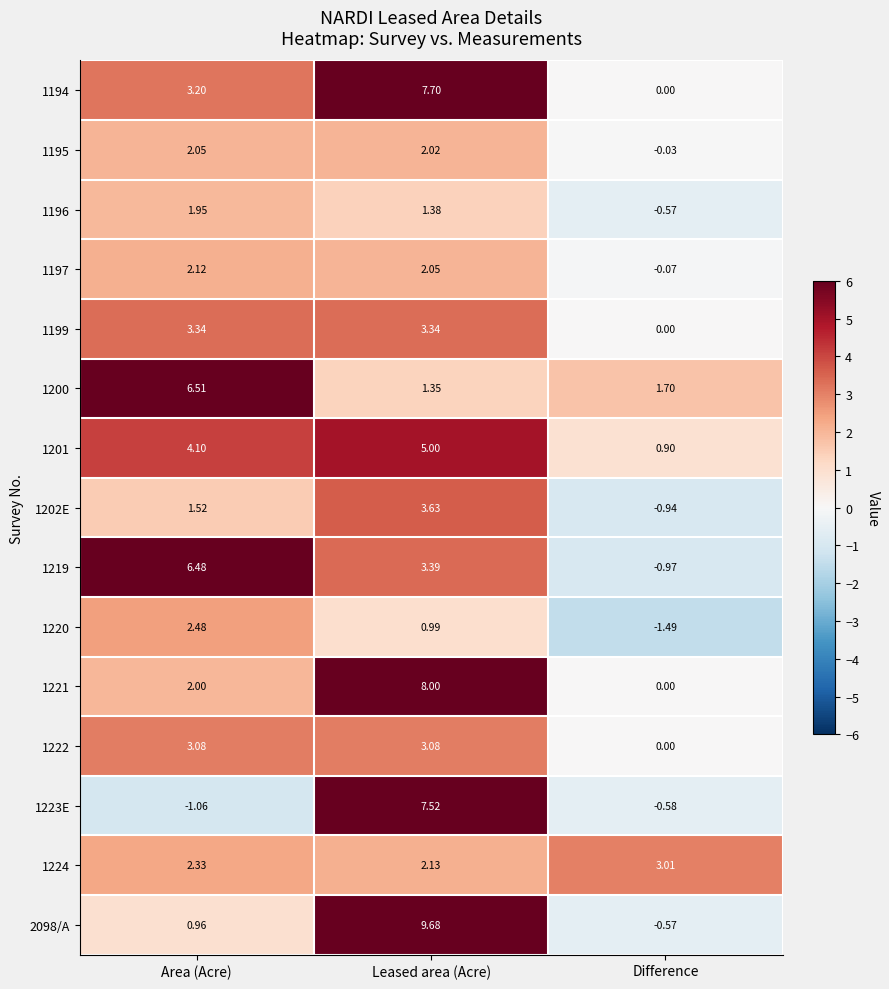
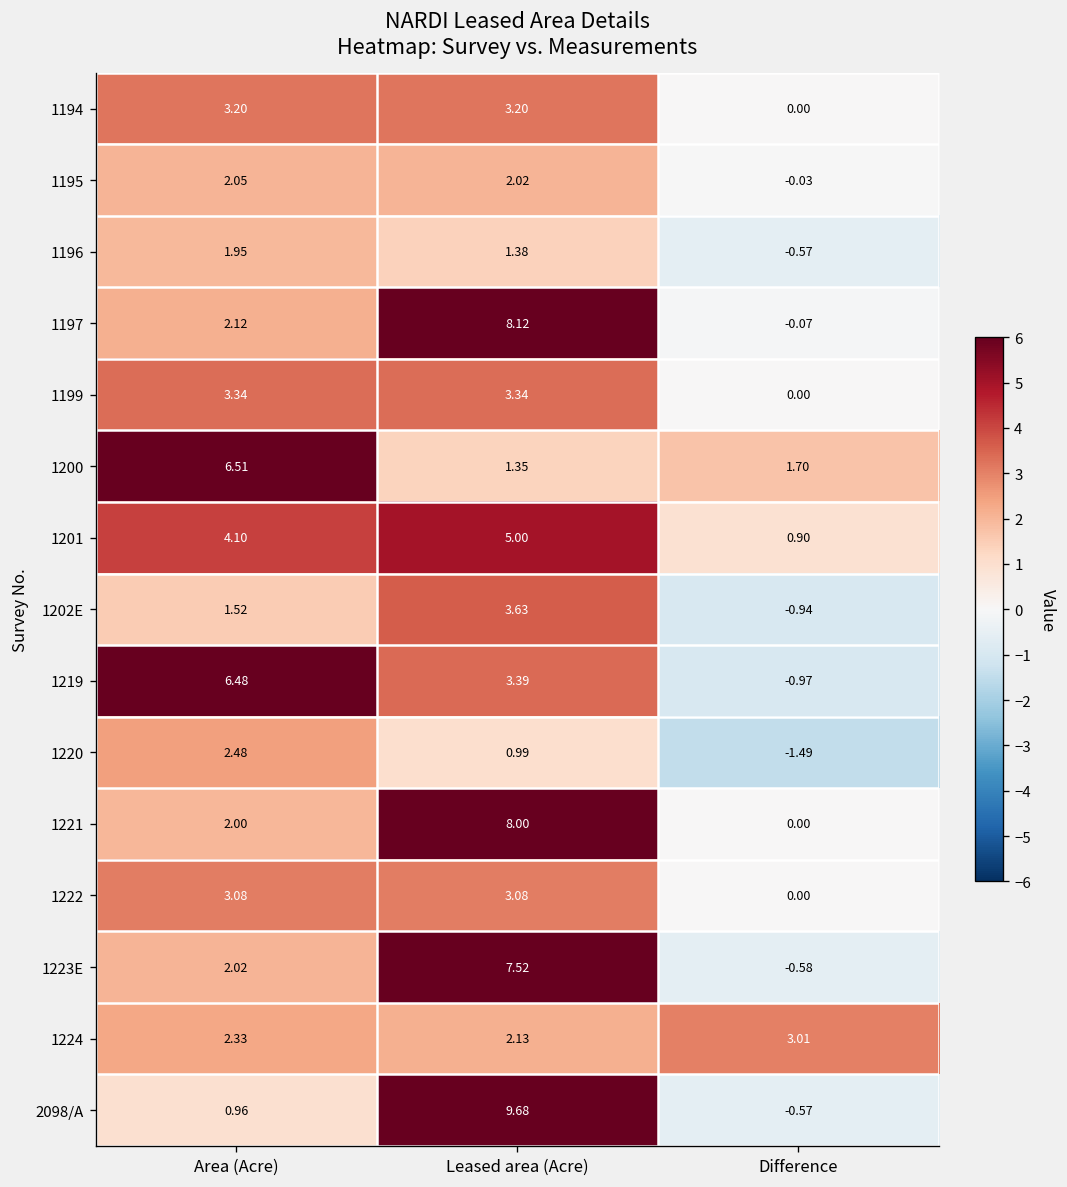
1194, Leased area (Acre): 7.70 -> 3.20
1197, Leased area (Acre): 2.05 -> 8.12
1223E, Area (Acre): -1.06 -> 2.02
